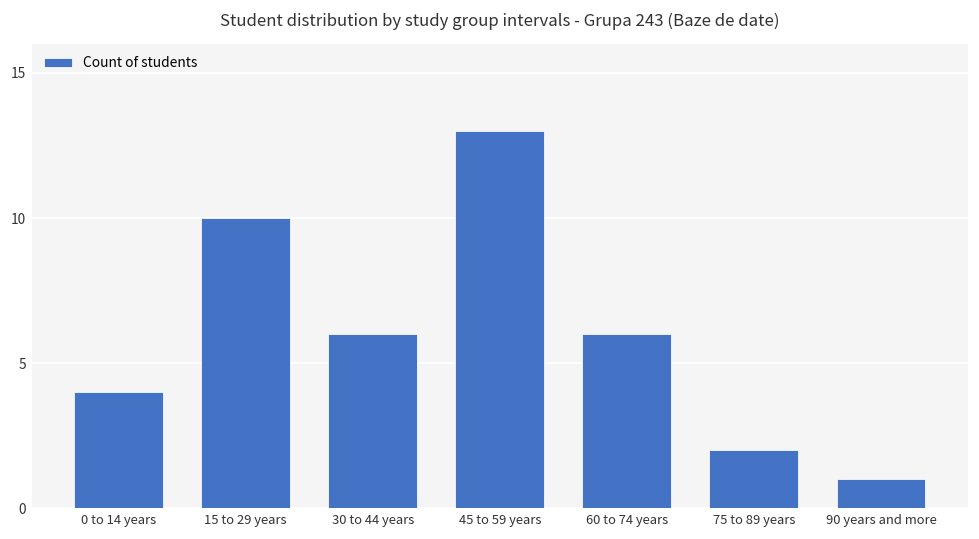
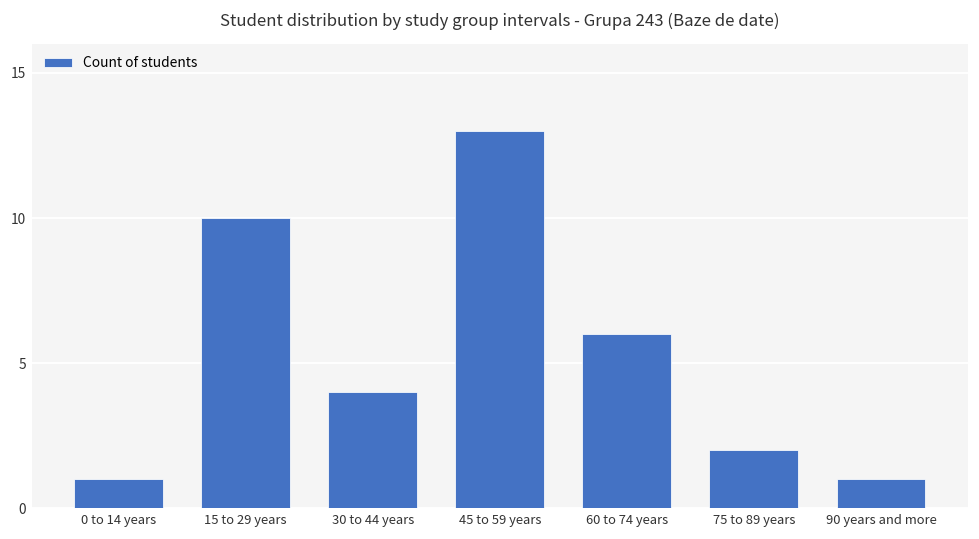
0 to 14 years: 4 -> 1
30 to 44 years: 6 -> 4
